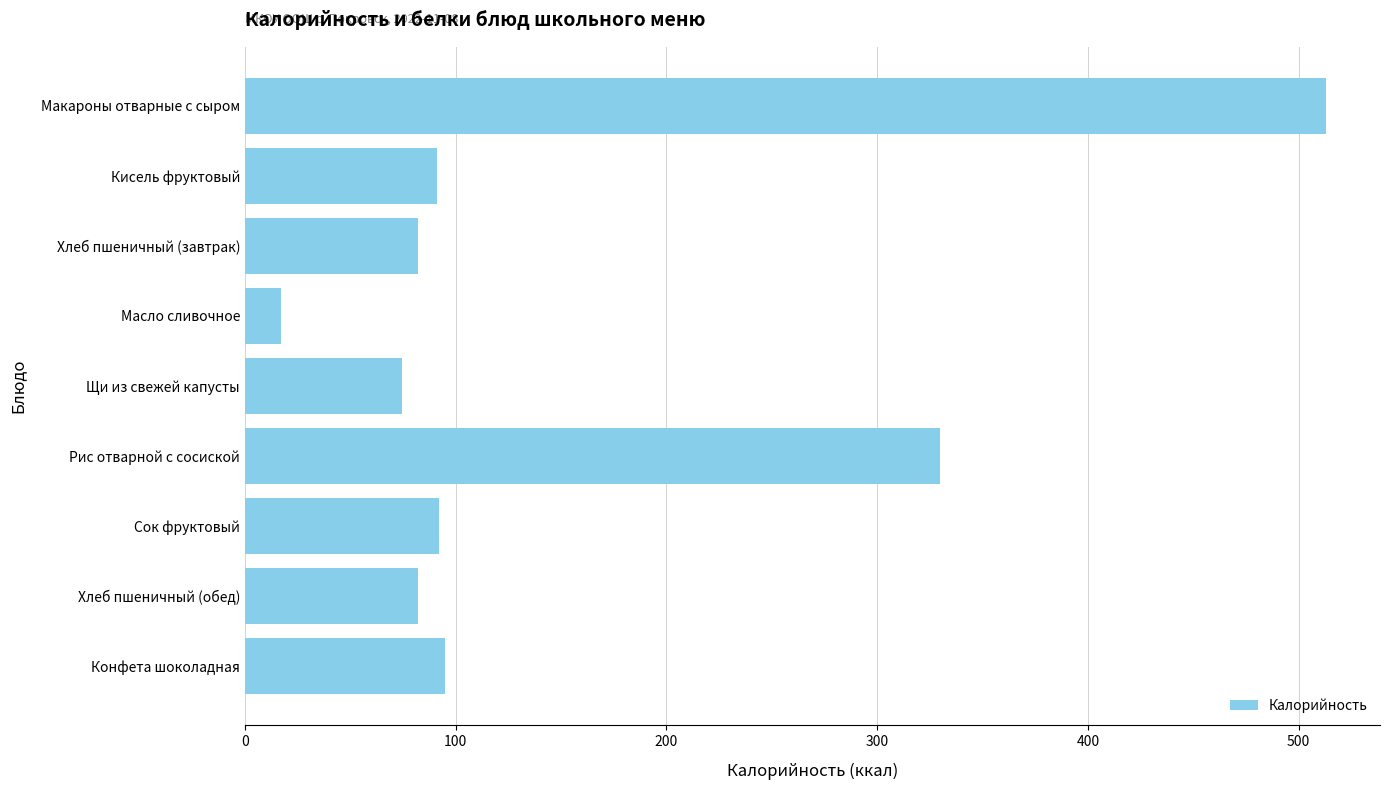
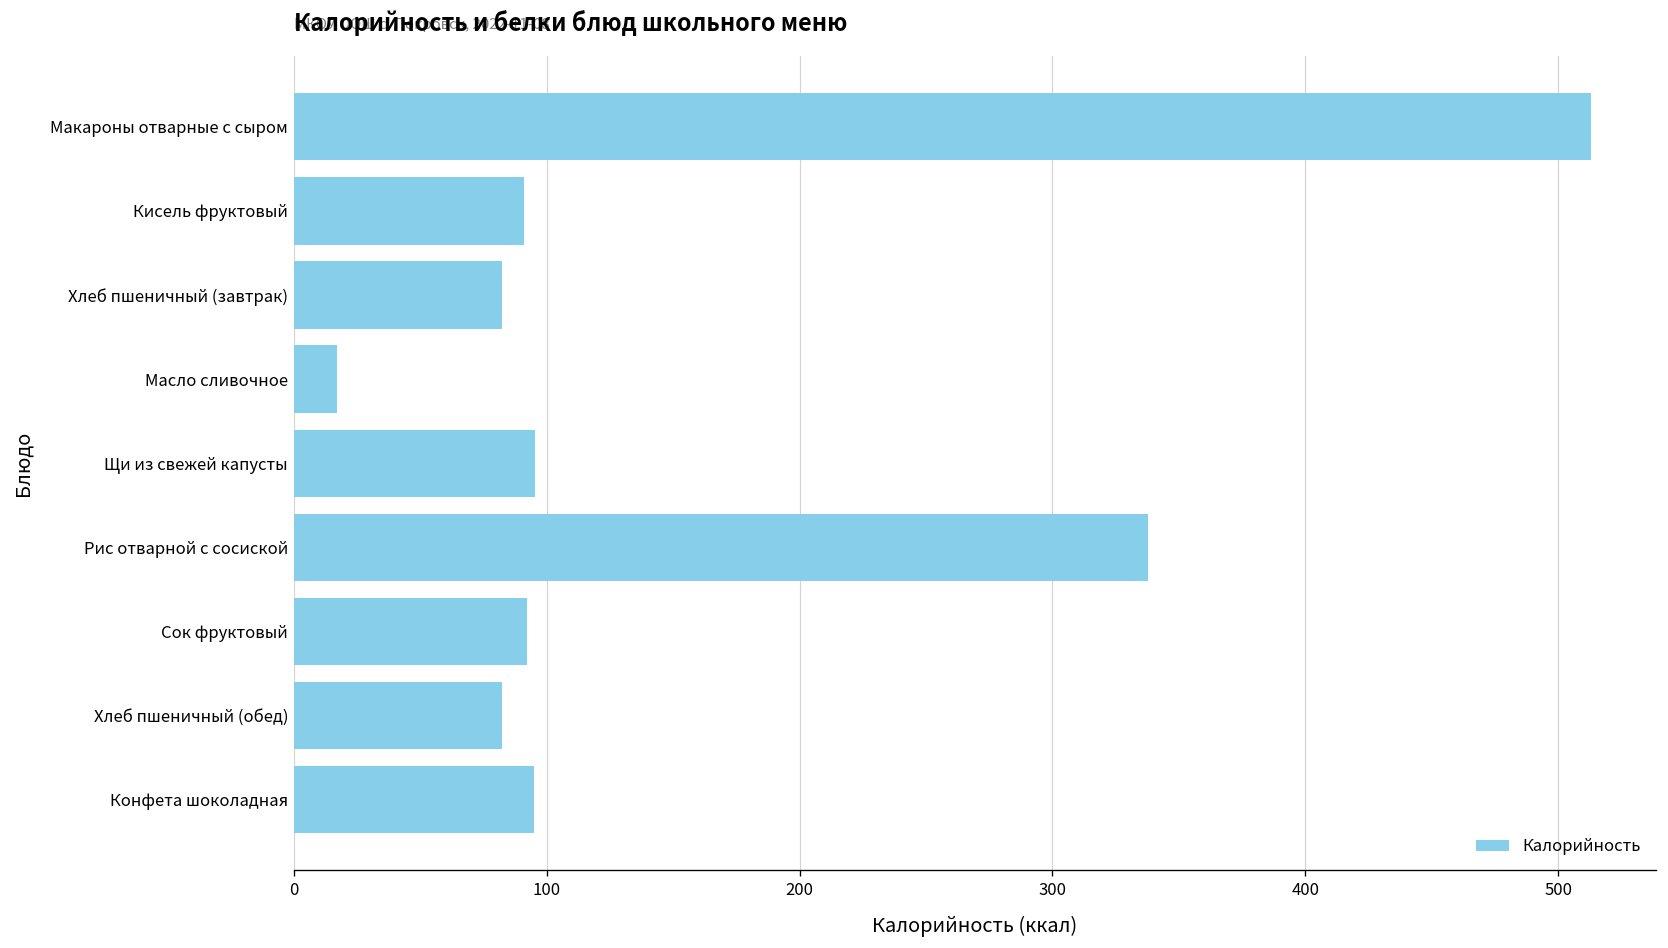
Щи из свежей капусты: 75 -> 96
Рис отварной с сосиской: 330 -> 338
